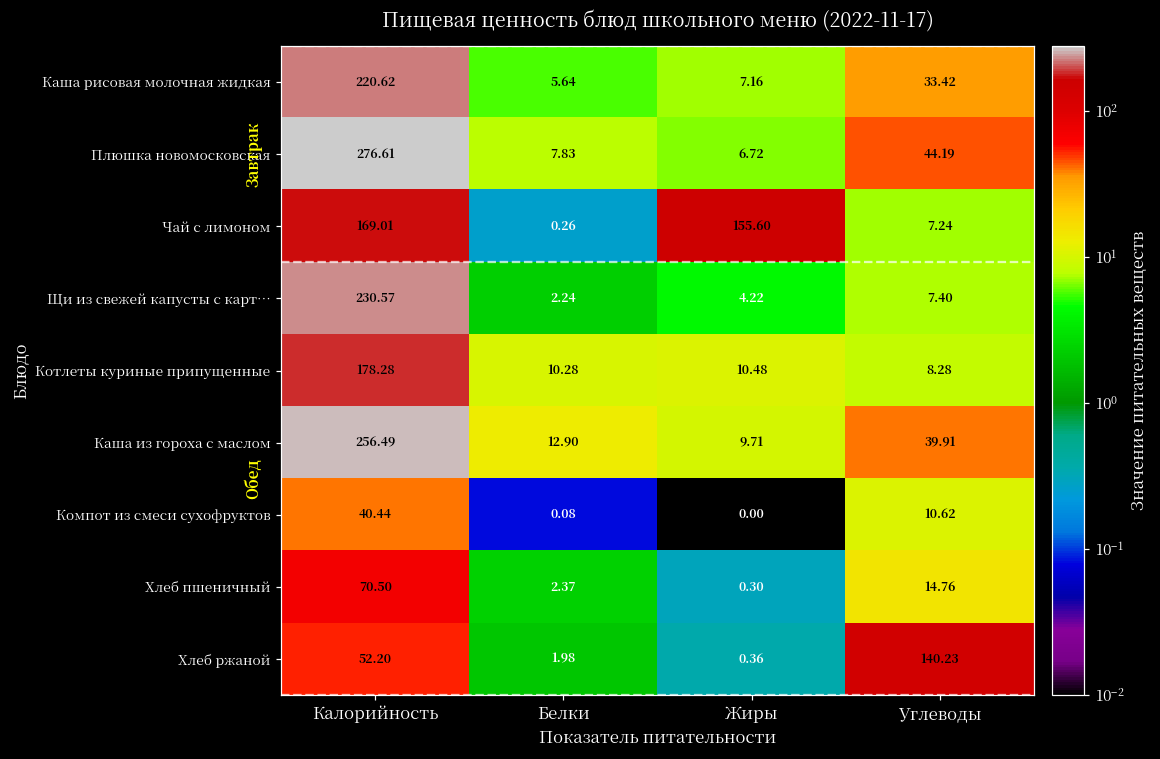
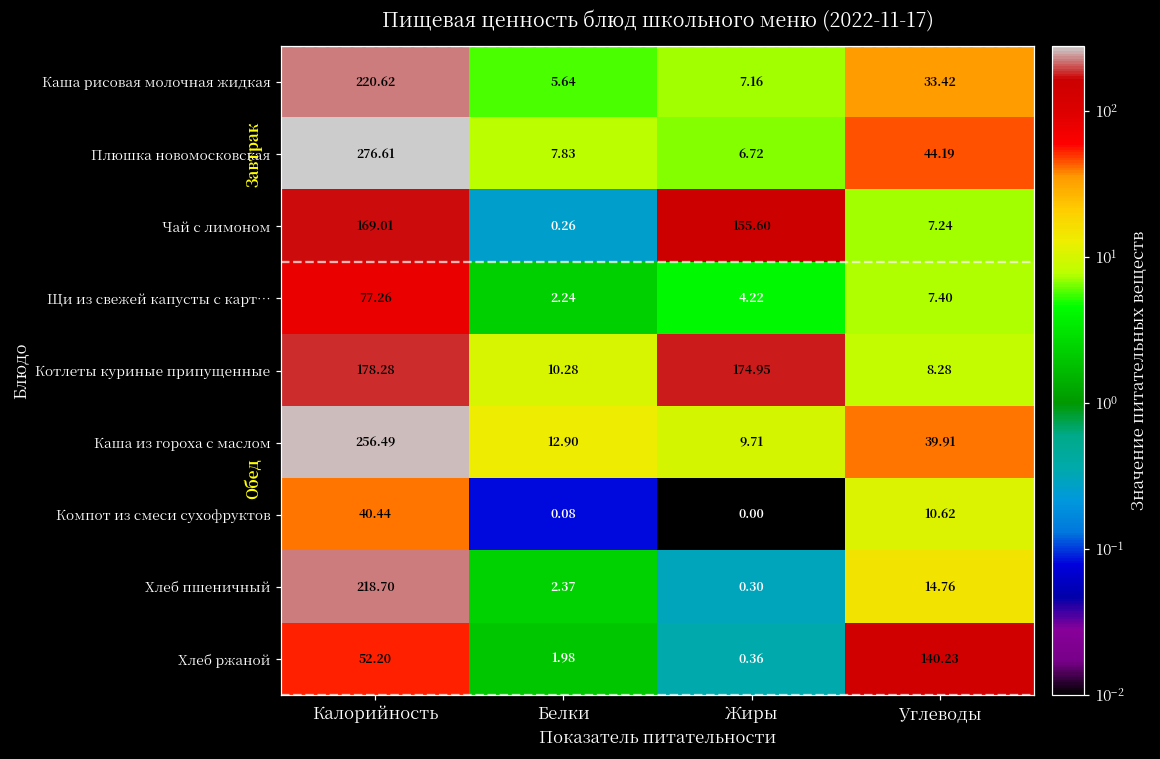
Щи из свежей капусты с карт…, Калорийность: 230.57 -> 77.26
Котлеты куриные припущенные, Жиры: 10.48 -> 174.95
Хлеб пшеничный, Калорийность: 70.50 -> 218.70
